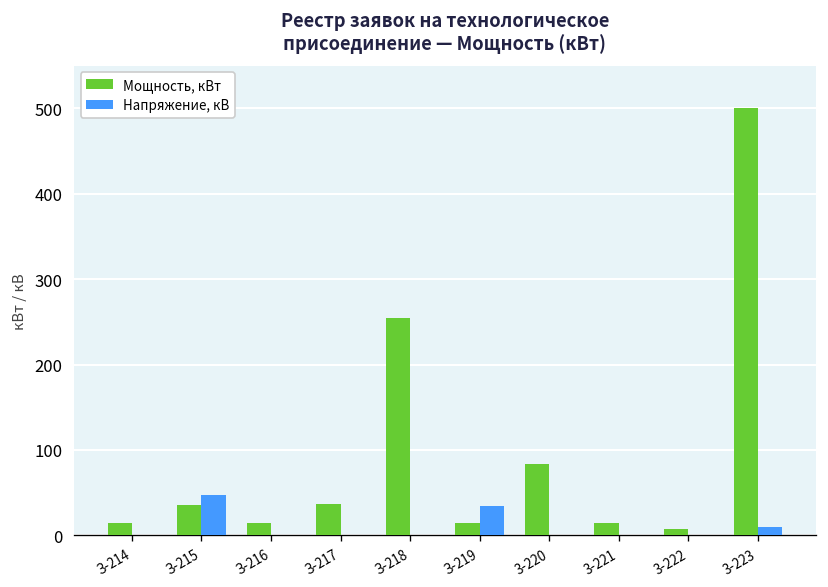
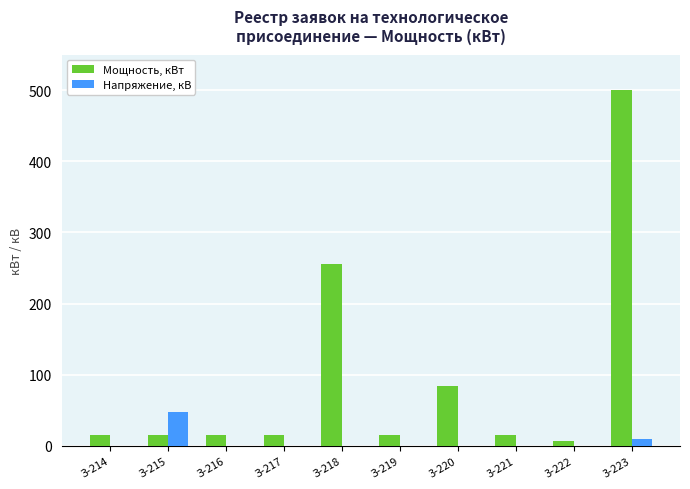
Мощность, кВт, З-215: 40 -> 20
Мощность, кВт, З-217: 40 -> 20
Напряжение, кВ, З-219: 30 -> 0
